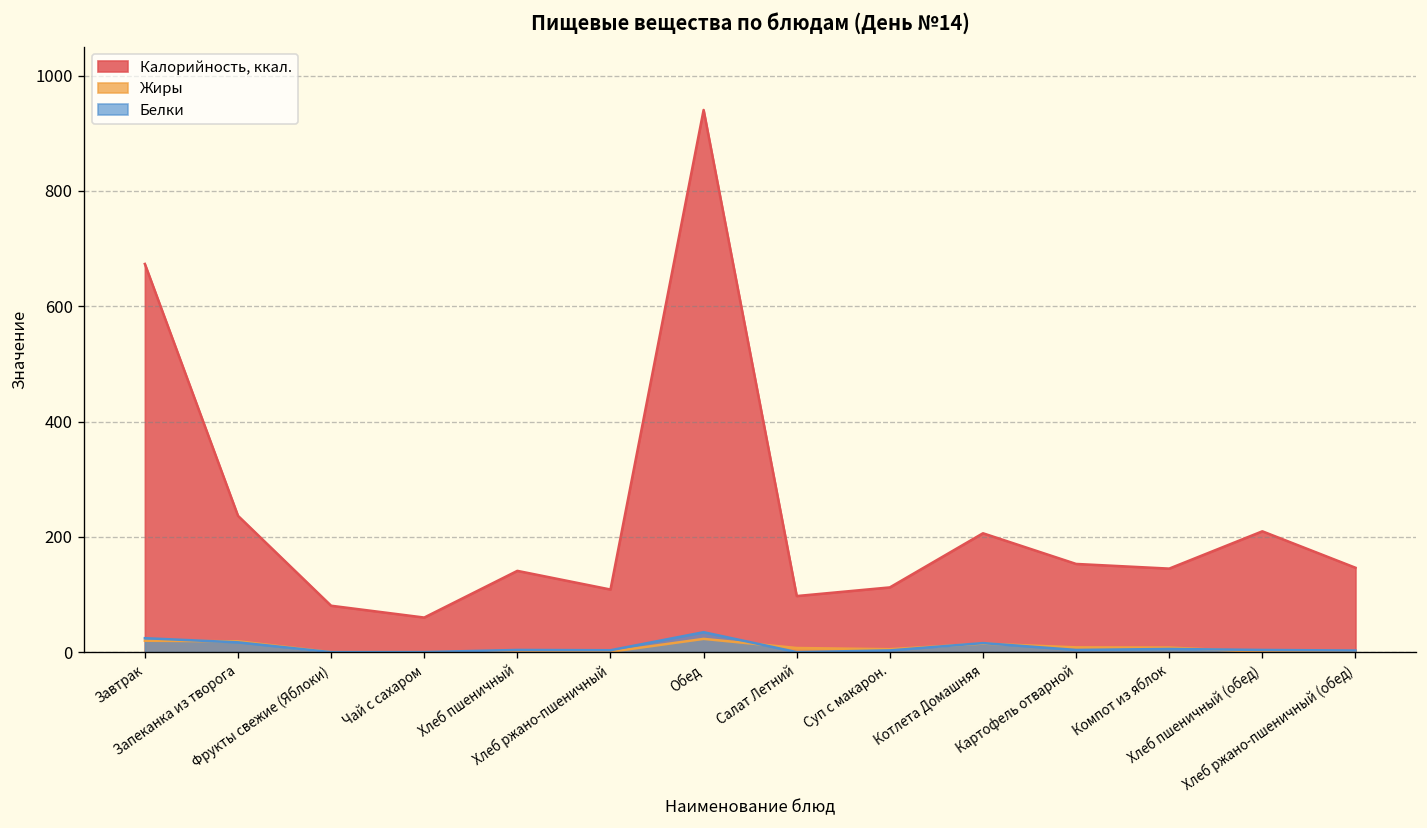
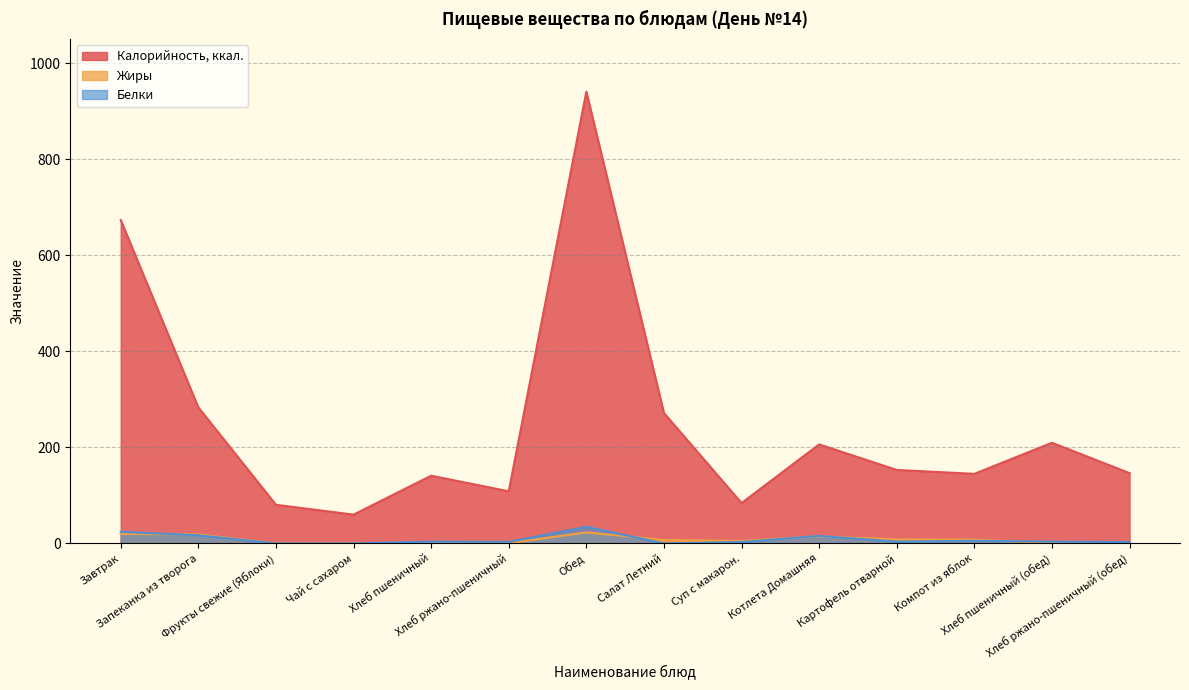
Калорийность, ккал., Запеканка из творога: 240 -> 280
Калорийность, ккал., Салат Летний: 100 -> 270
Калорийность, ккал., Суп с макарон.: 110 -> 80
